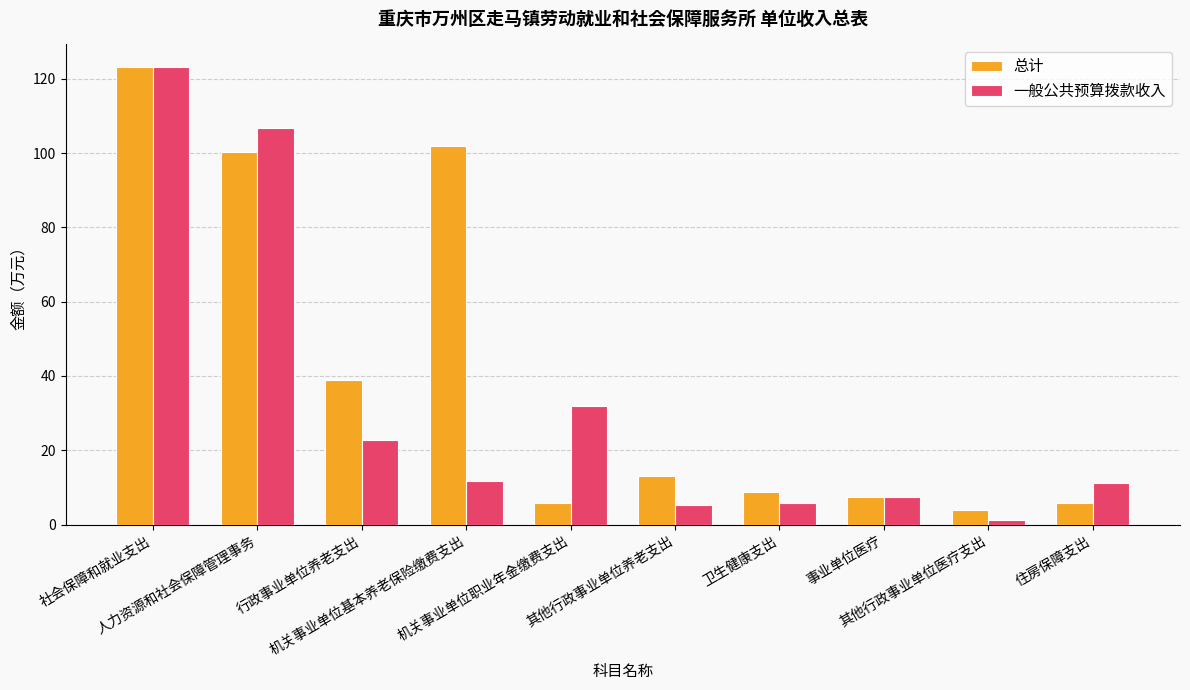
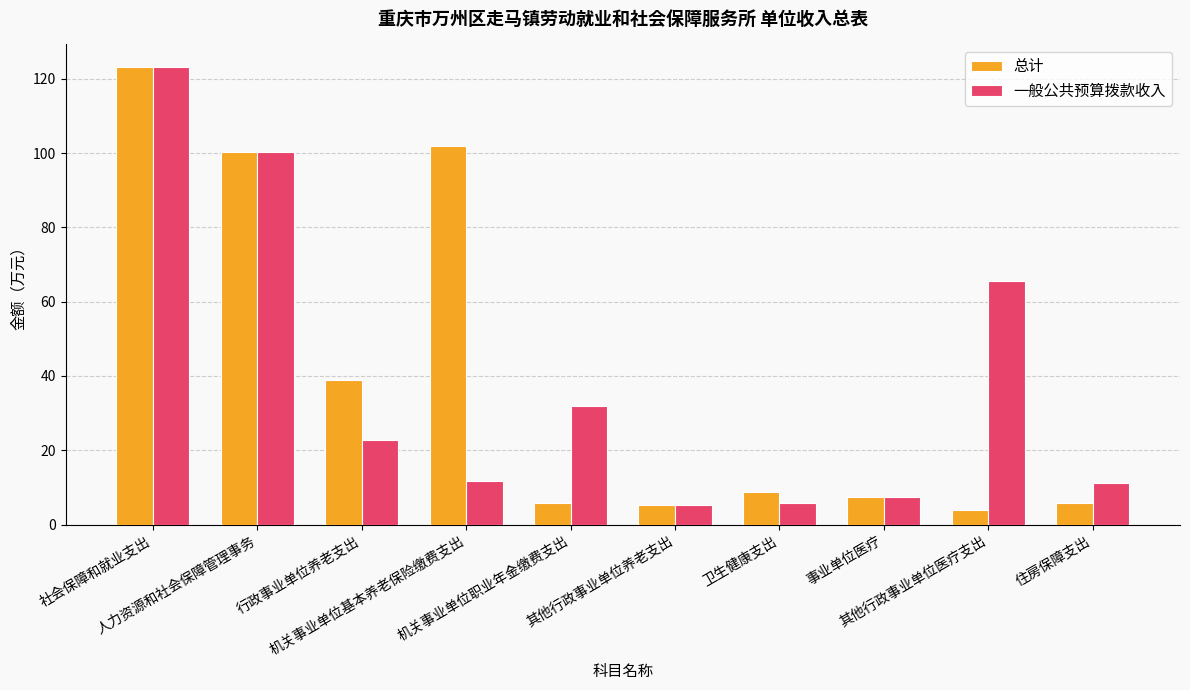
一般公共预算拨款收入, 人力资源和社会保障管理事务: 107 -> 100
总计, 其他行政事业单位养老支出: 13 -> 5
一般公共预算拨款收入, 其他行政事业单位医疗支出: 1 -> 65
